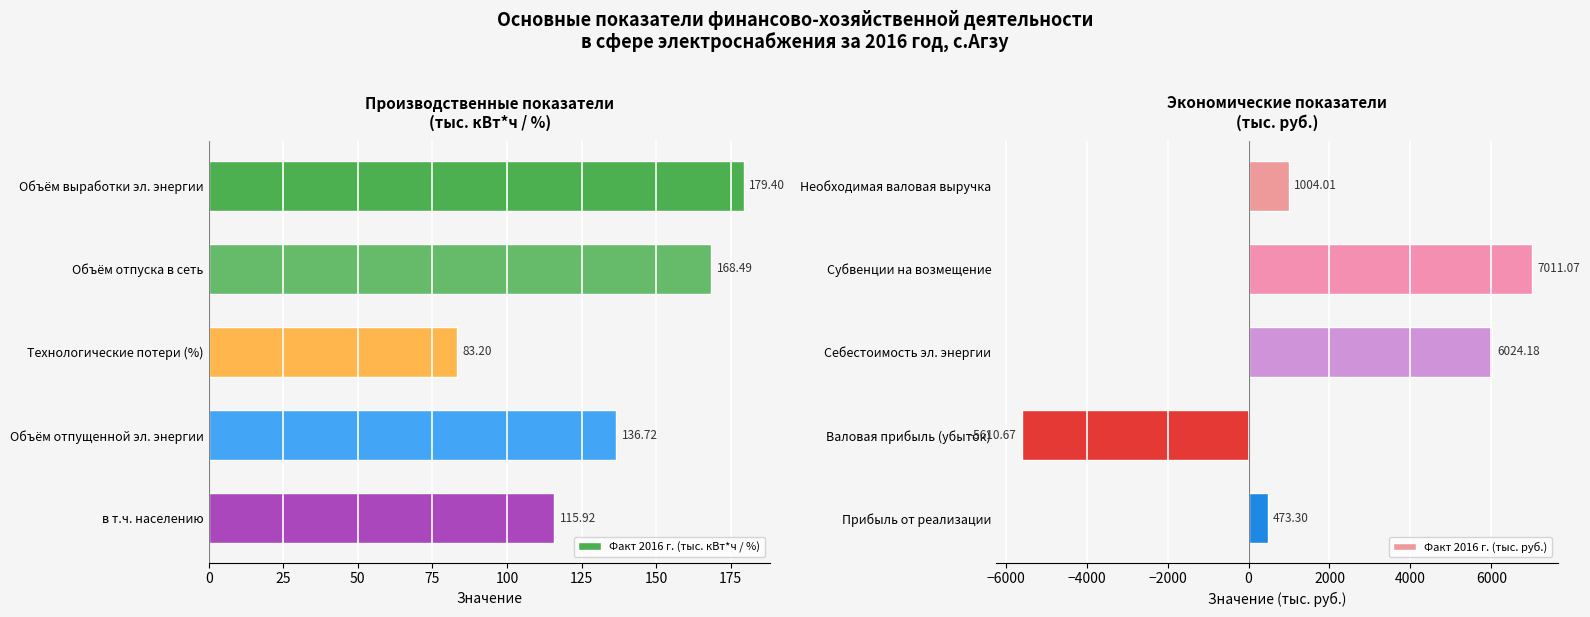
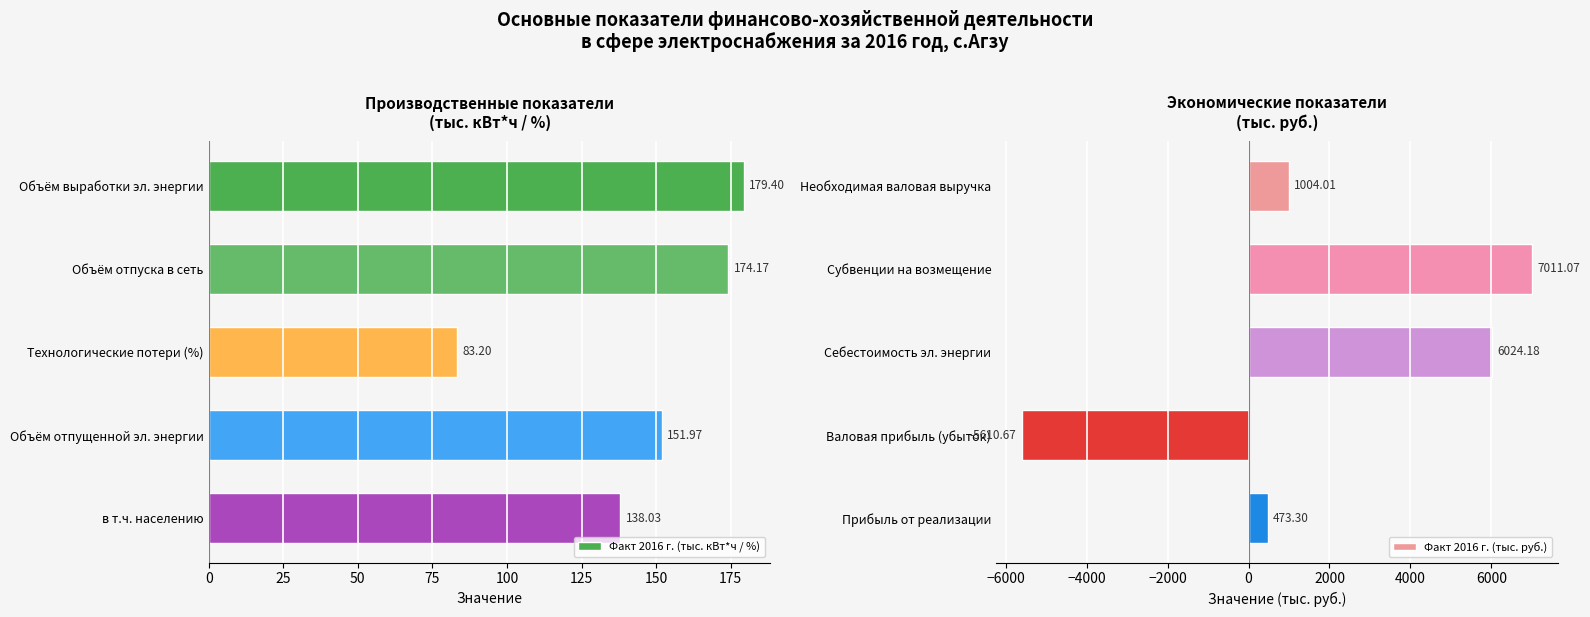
Производственные показатели (тыс. кВт*ч / %), Объём отпуска в сеть: 168.49 -> 174.17
Производственные показатели (тыс. кВт*ч / %), Объём отпущенной эл. энергии: 136.72 -> 151.97
Производственные показатели (тыс. кВт*ч / %), в т.ч. населению: 115.92 -> 138.03
